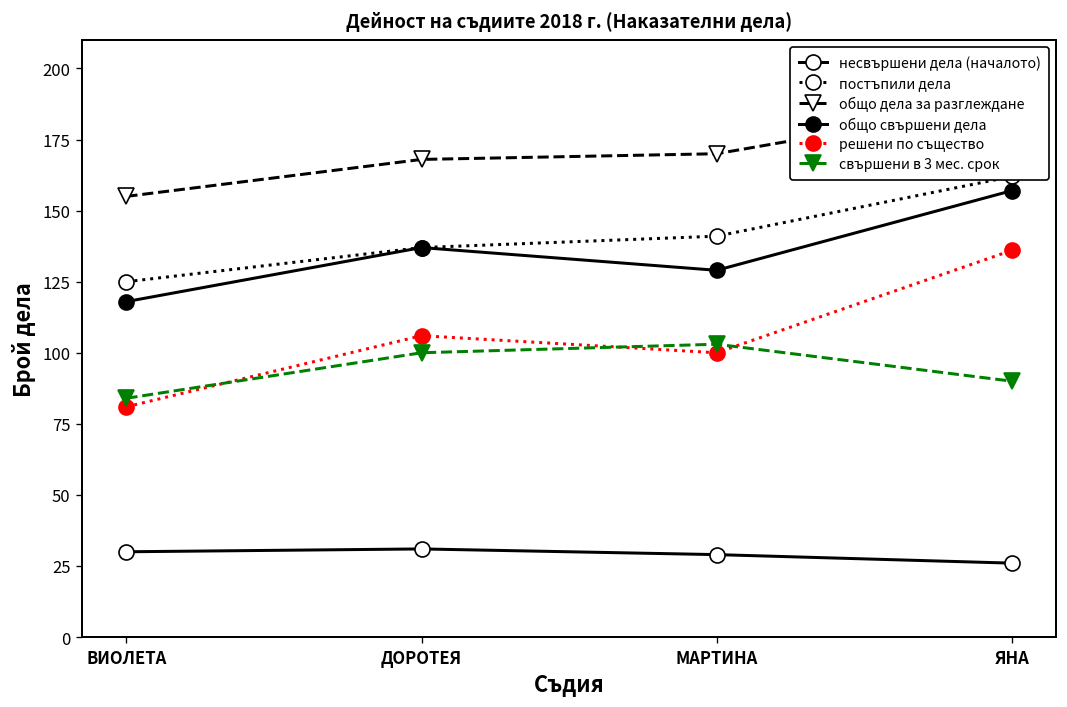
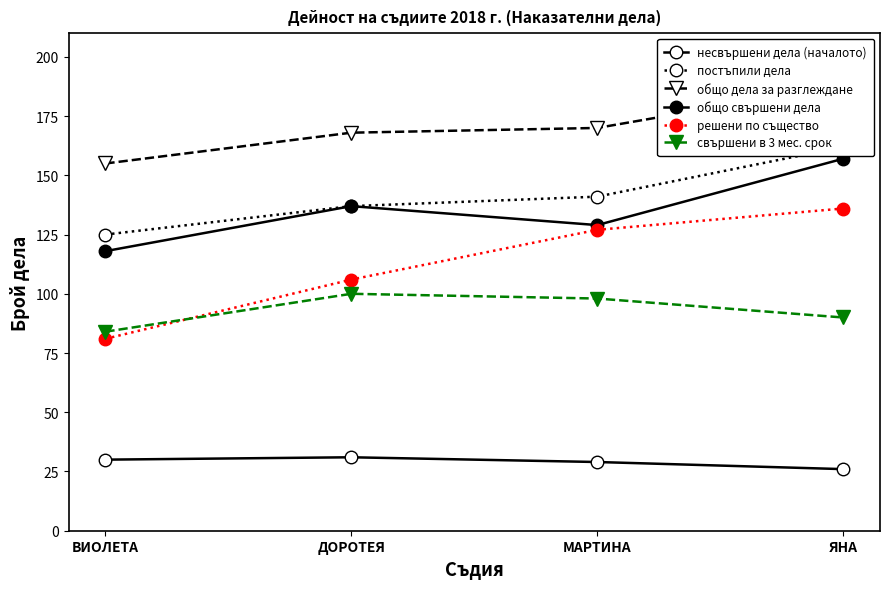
решени по същество, МАРТИНА: 100 -> 127
свършени в 3 мес. срок, МАРТИНА: 103 -> 98
